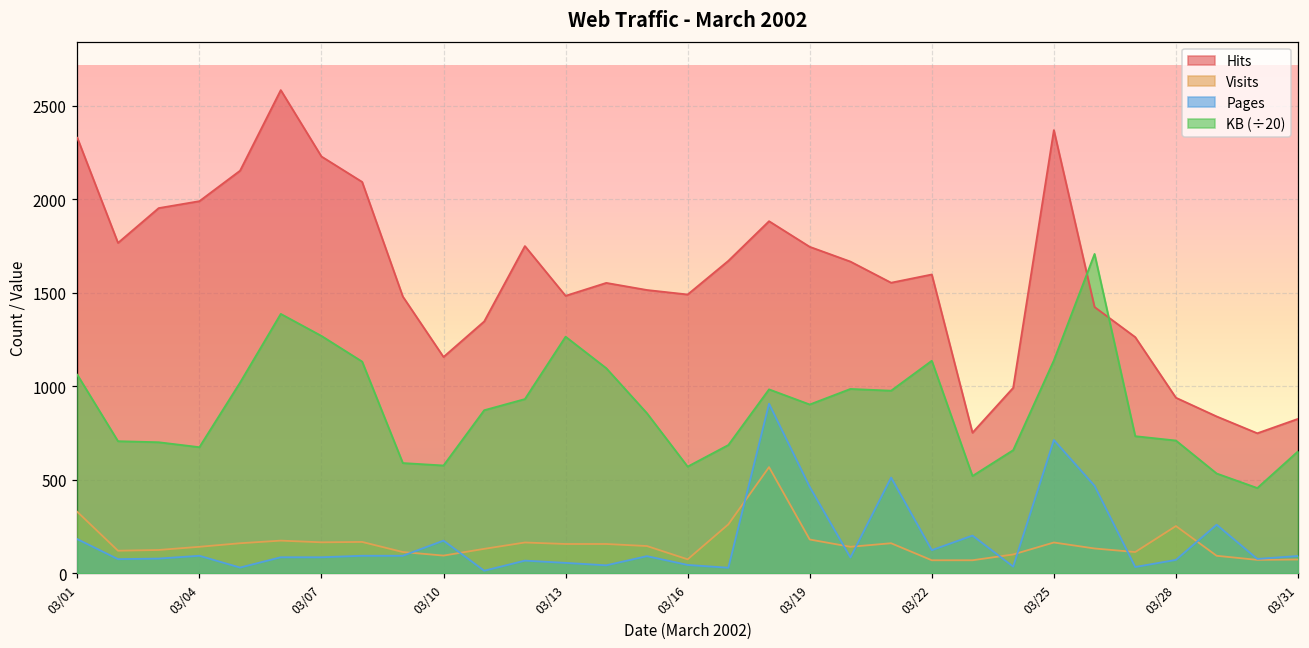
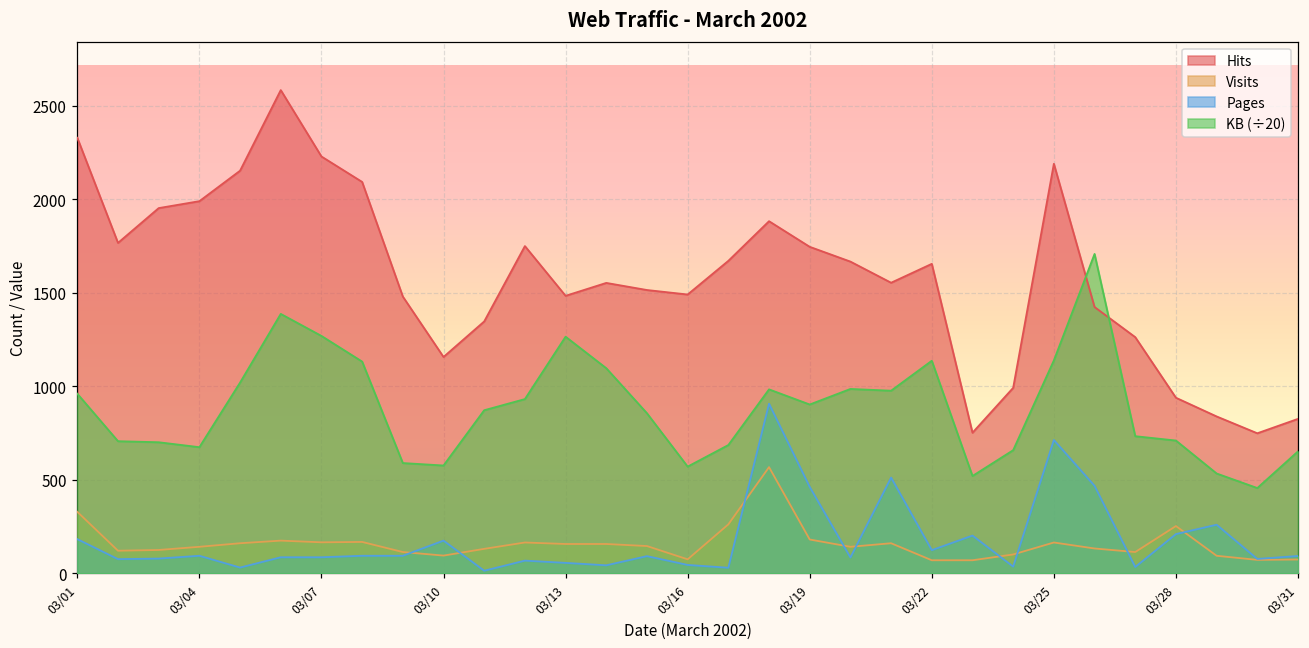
KB (÷20), 03/01: 1060 -> 960
Hits, 03/22: 1600 -> 1660
Hits, 03/25: 2370 -> 2190
Pages, 03/28: 70 -> 210
